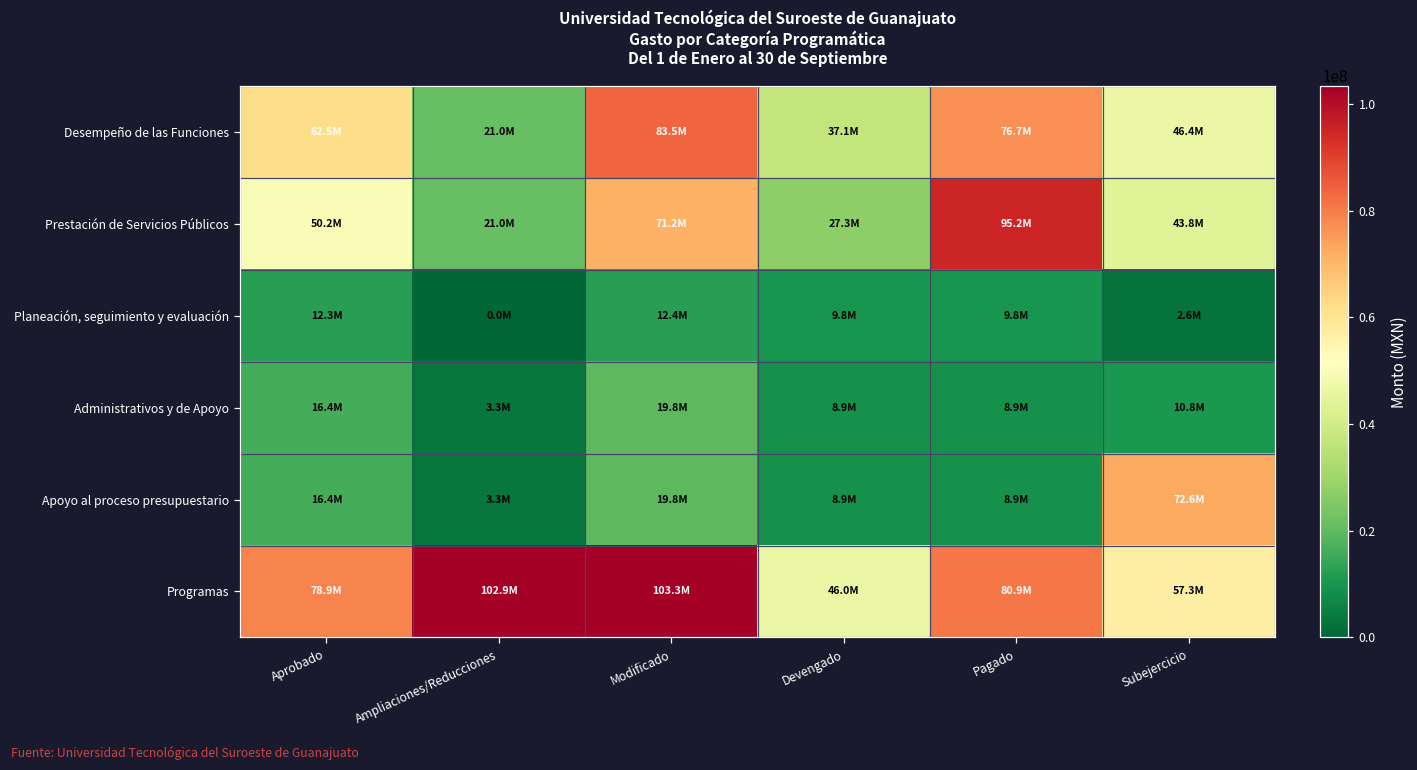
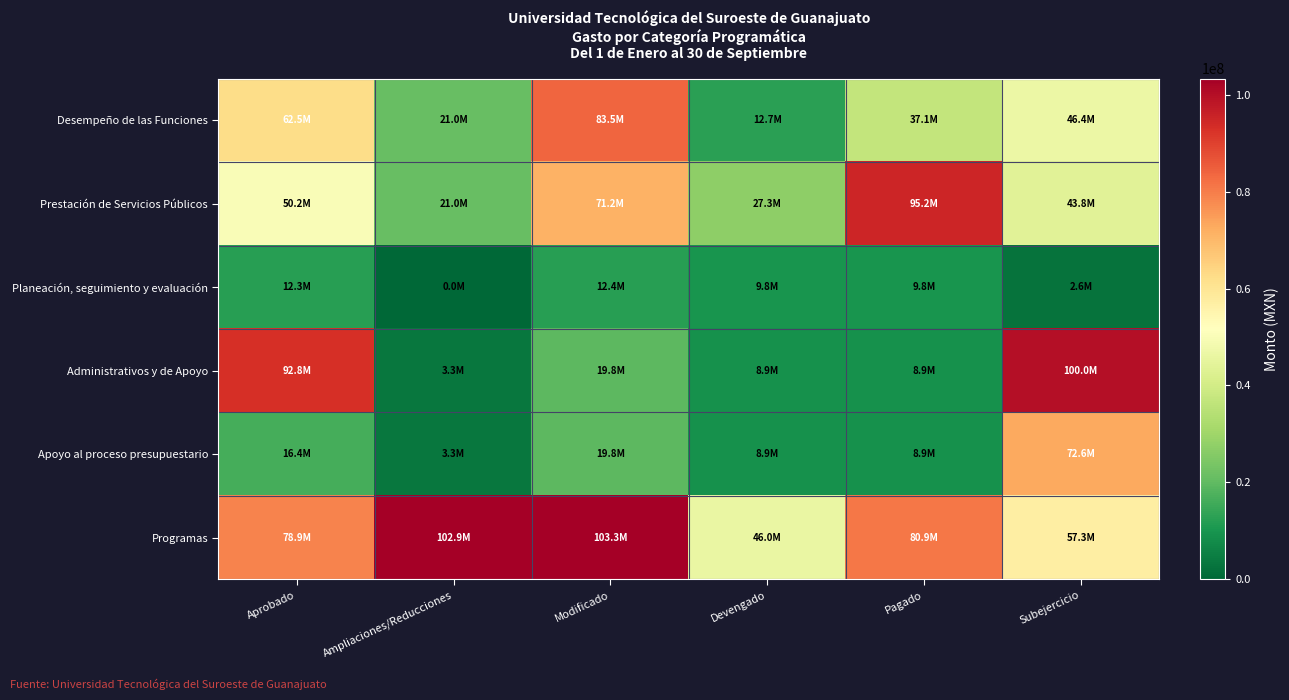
Desempeño de las Funciones, Devengado: 37.1M -> 12.7M
Desempeño de las Funciones, Pagado: 76.7M -> 37.1M
Administrativos y de Apoyo, Aprobado: 16.4M -> 92.8M
Administrativos y de Apoyo, Subejercicio: 10.8M -> 100.0M
